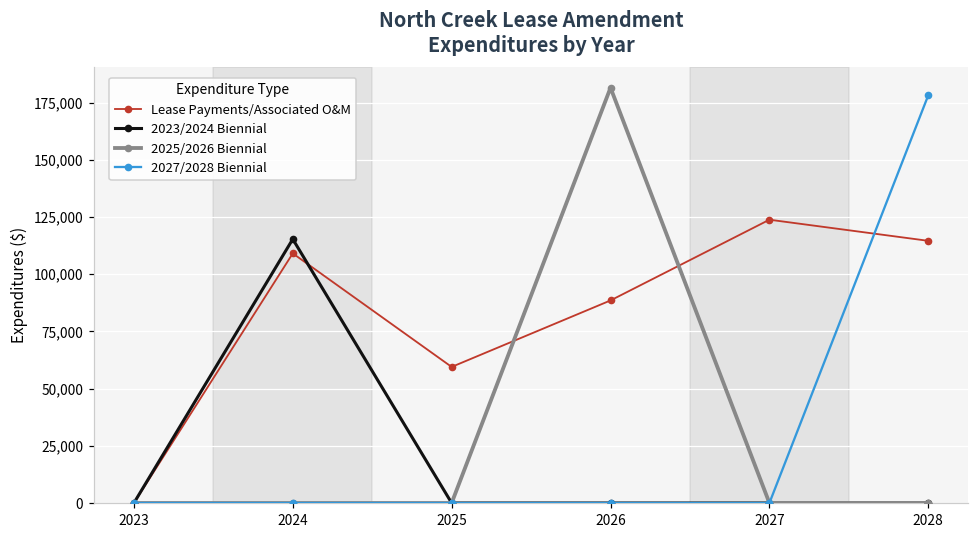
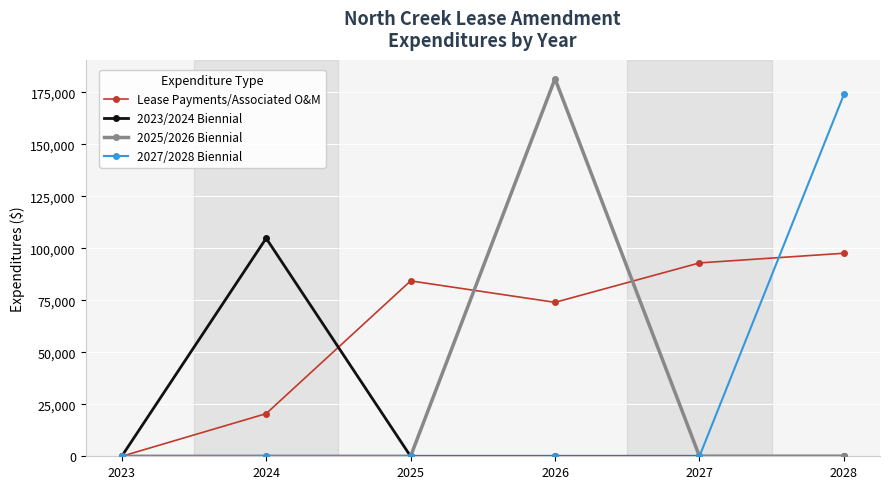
Lease Payments/Associated O&M, 2024: 109,000 -> 21,000
2023/2024 Biennial, 2024: 115,000 -> 105,000
Lease Payments/Associated O&M, 2025: 59,000 -> 84,000
Lease Payments/Associated O&M, 2026: 89,000 -> 74,000
Lease Payments/Associated O&M, 2027: 124,000 -> 93,000
Lease Payments/Associated O&M, 2028: 115,000 -> 98,000
2027/2028 Biennial, 2028: 178,000 -> 174,000
